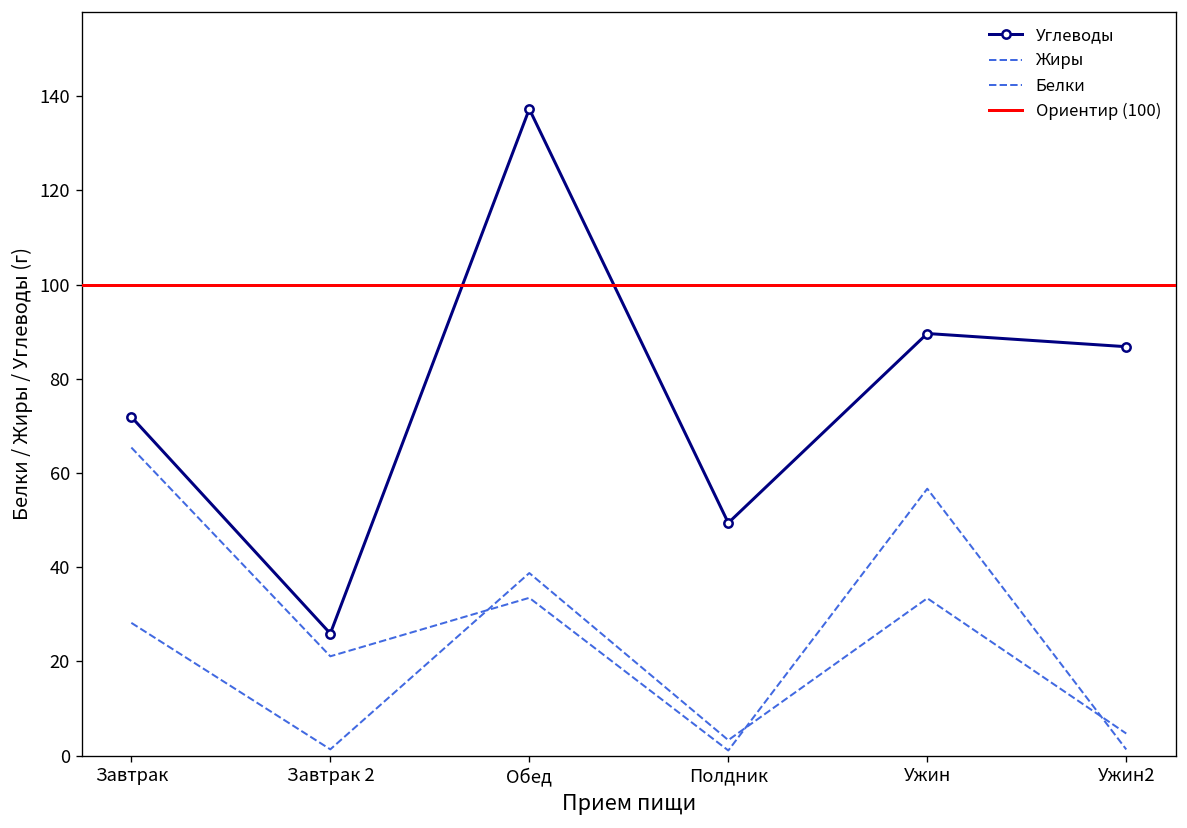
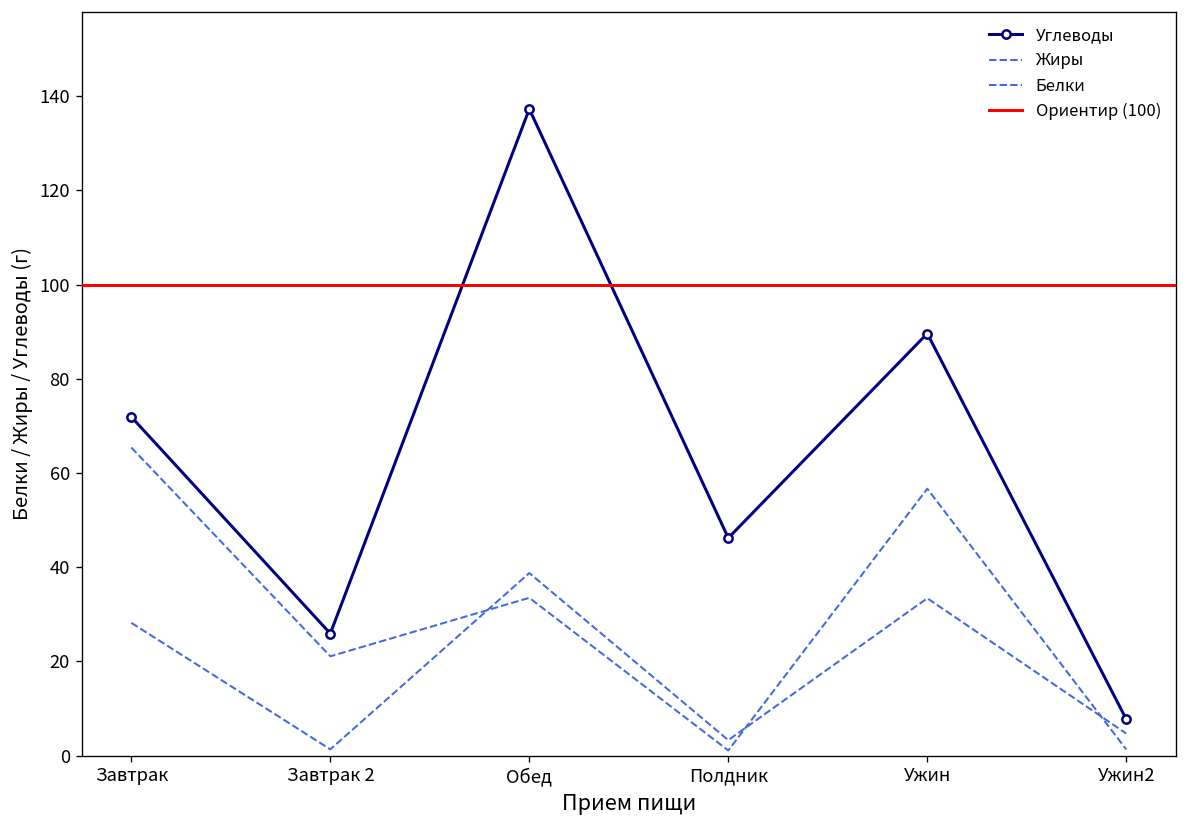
Углеводы, Полдник: 49 -> 46
Углеводы, Ужин2: 87 -> 8
